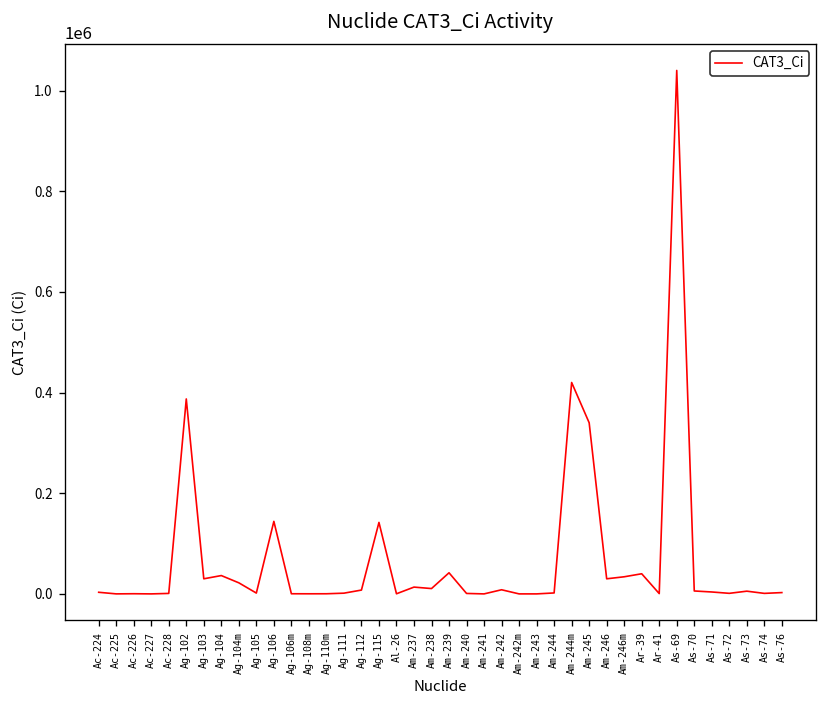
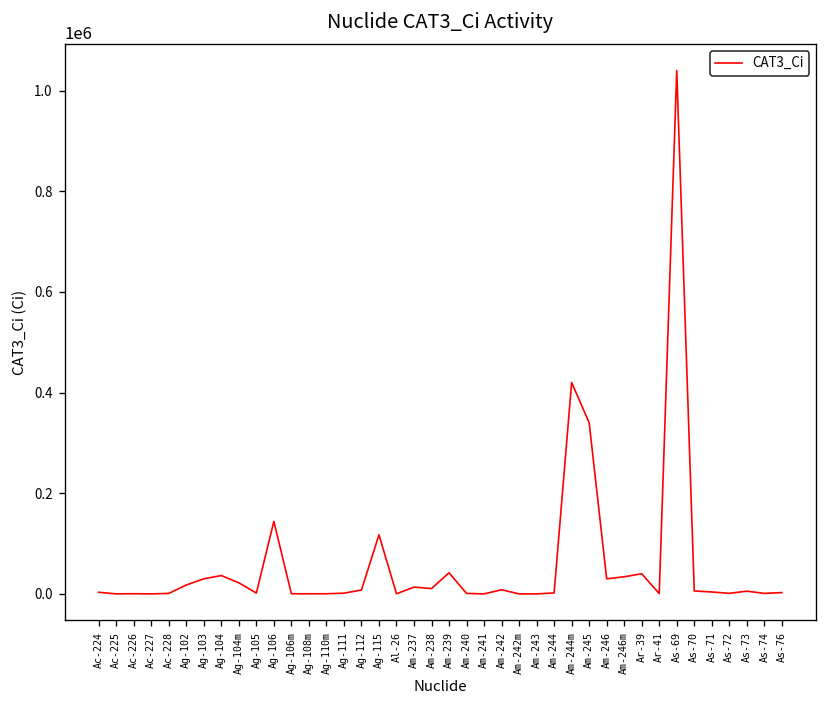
Ag-102: 390000 -> 20000
Ag-115: 140000 -> 120000
